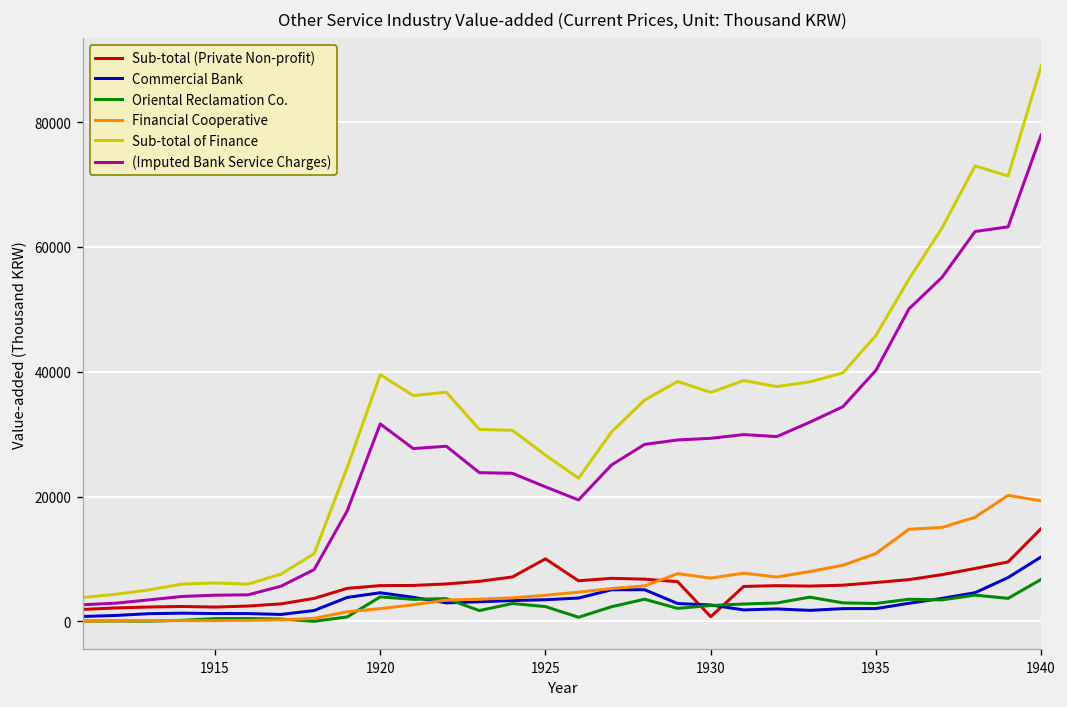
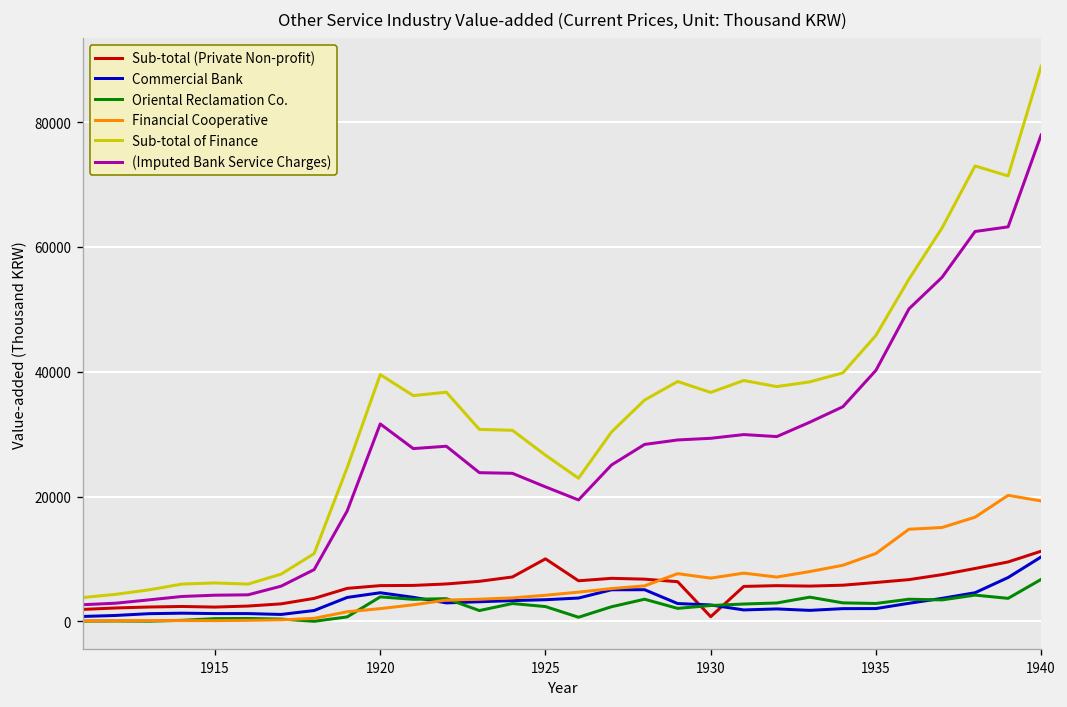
Sub-total (Private Non-profit), 1940: 15000 -> 11000
